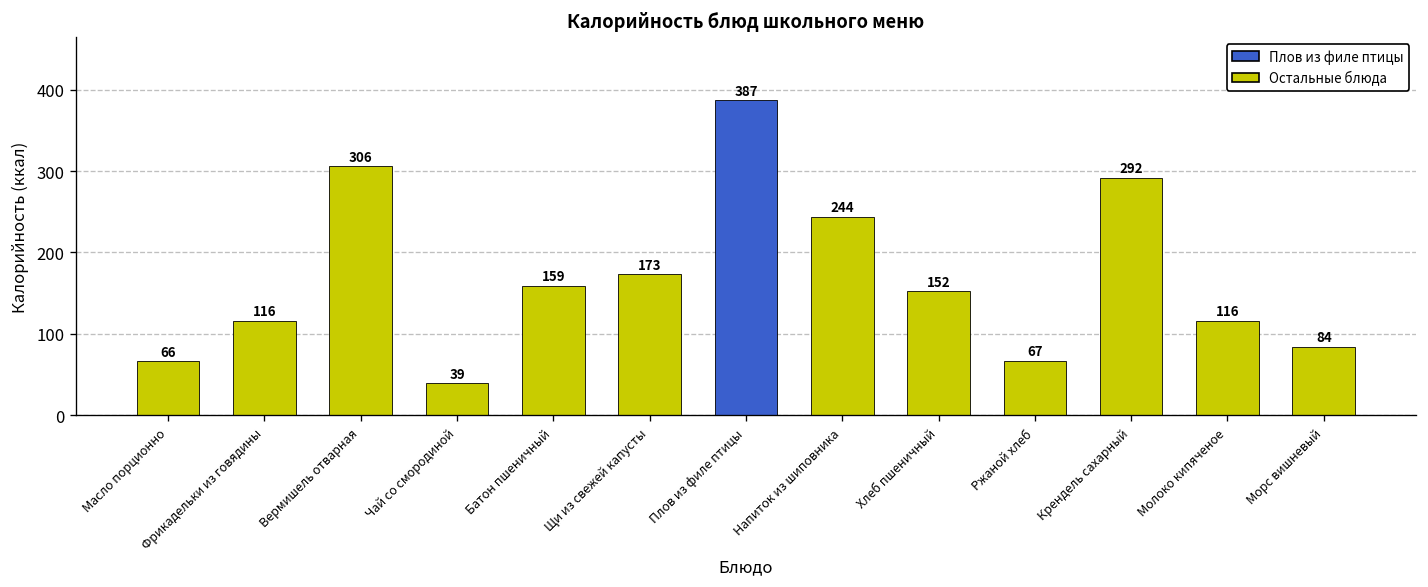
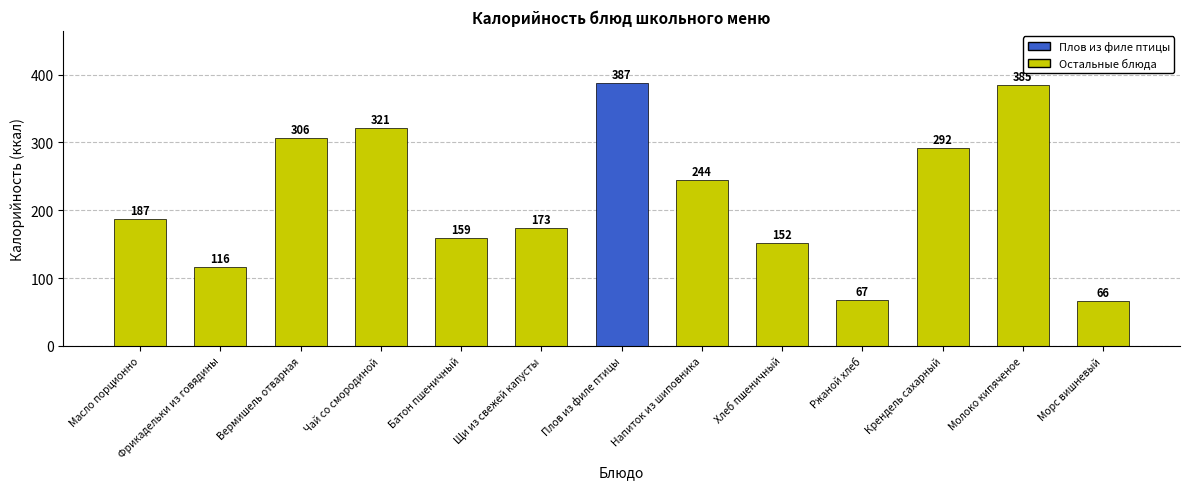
Масло порционно: 66 -> 187
Чай со смородиной: 39 -> 321
Молоко кипяченое: 120 -> 390
Морс вишневый: 84 -> 66
